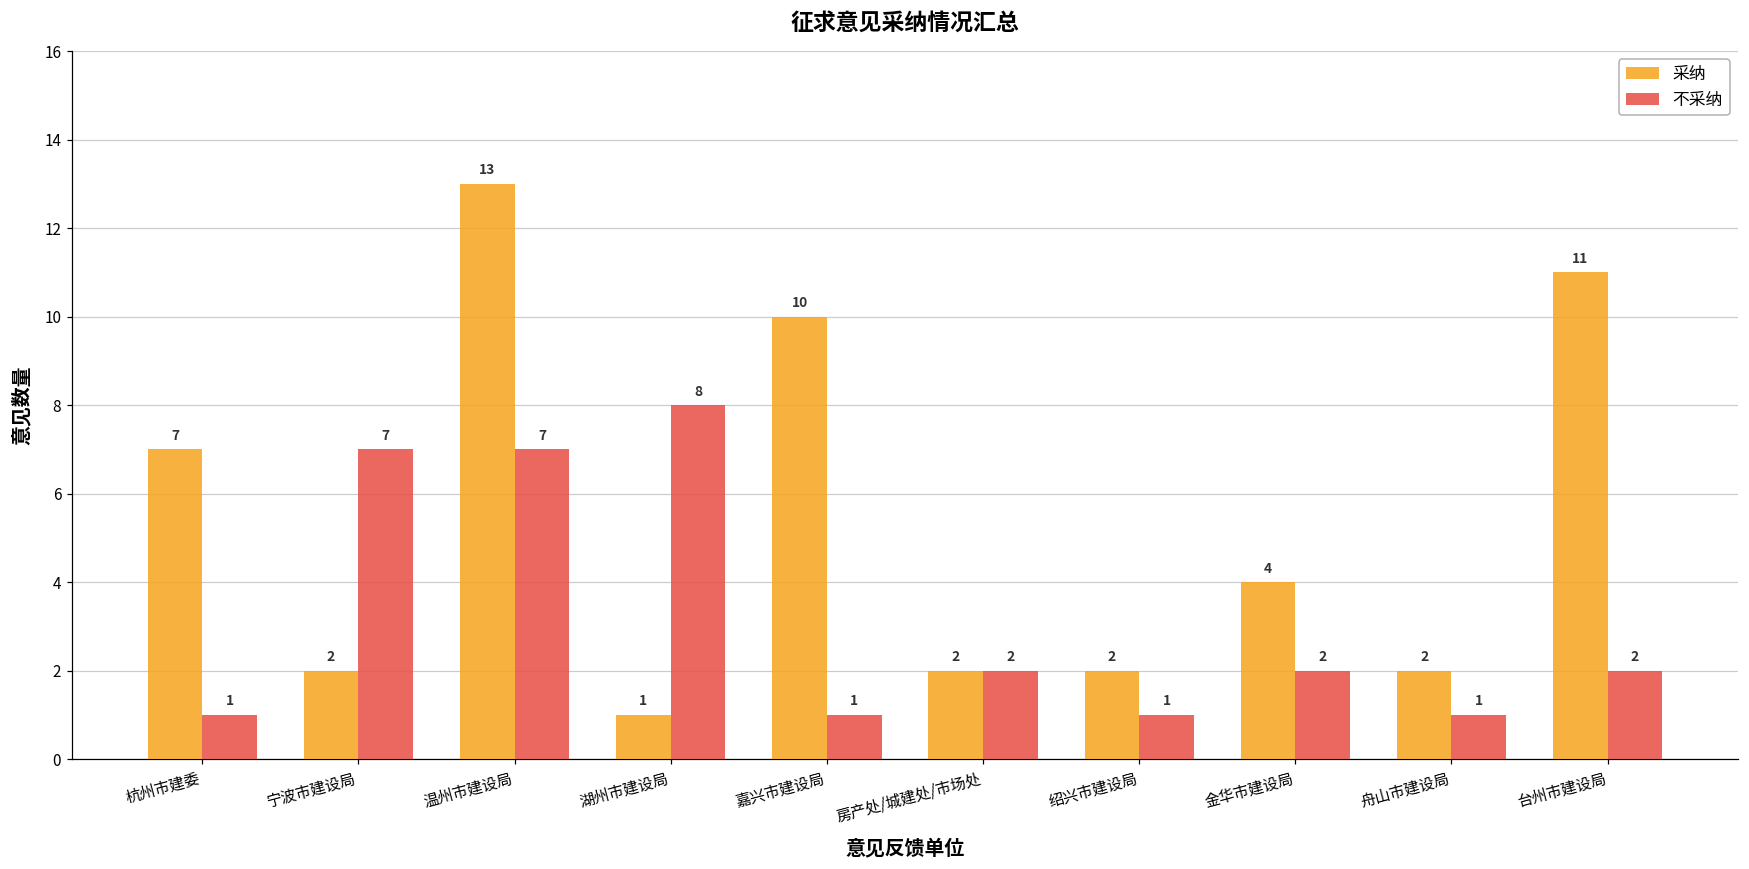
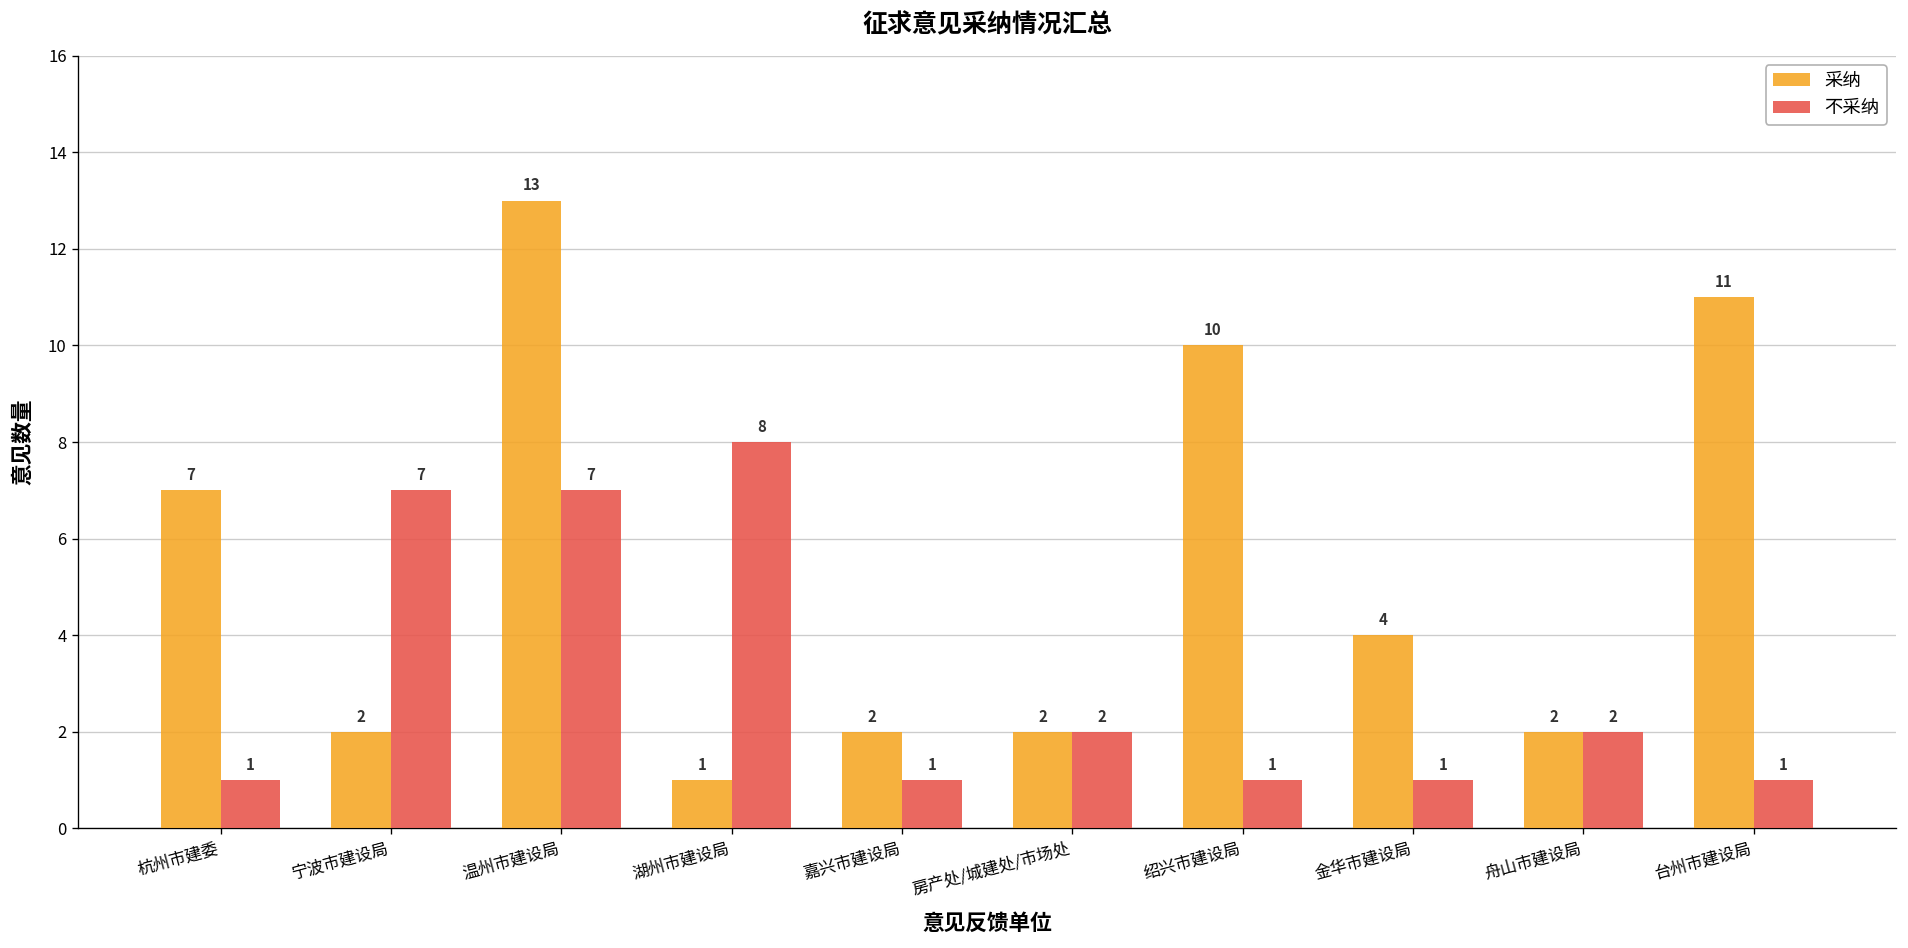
采纳, 嘉兴市建设局: 10 -> 2
采纳, 绍兴市建设局: 2 -> 10
不采纳, 金华市建设局: 2 -> 1
不采纳, 舟山市建设局: 1 -> 2
不采纳, 台州市建设局: 2 -> 1
